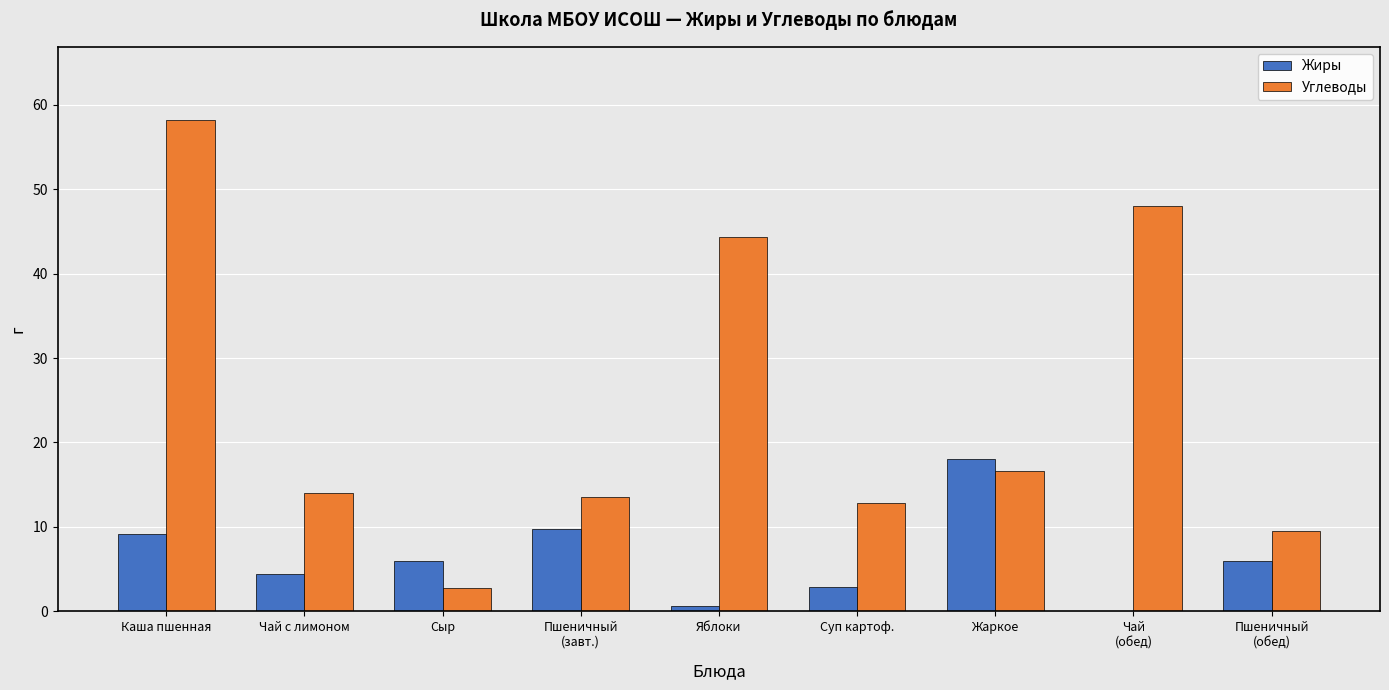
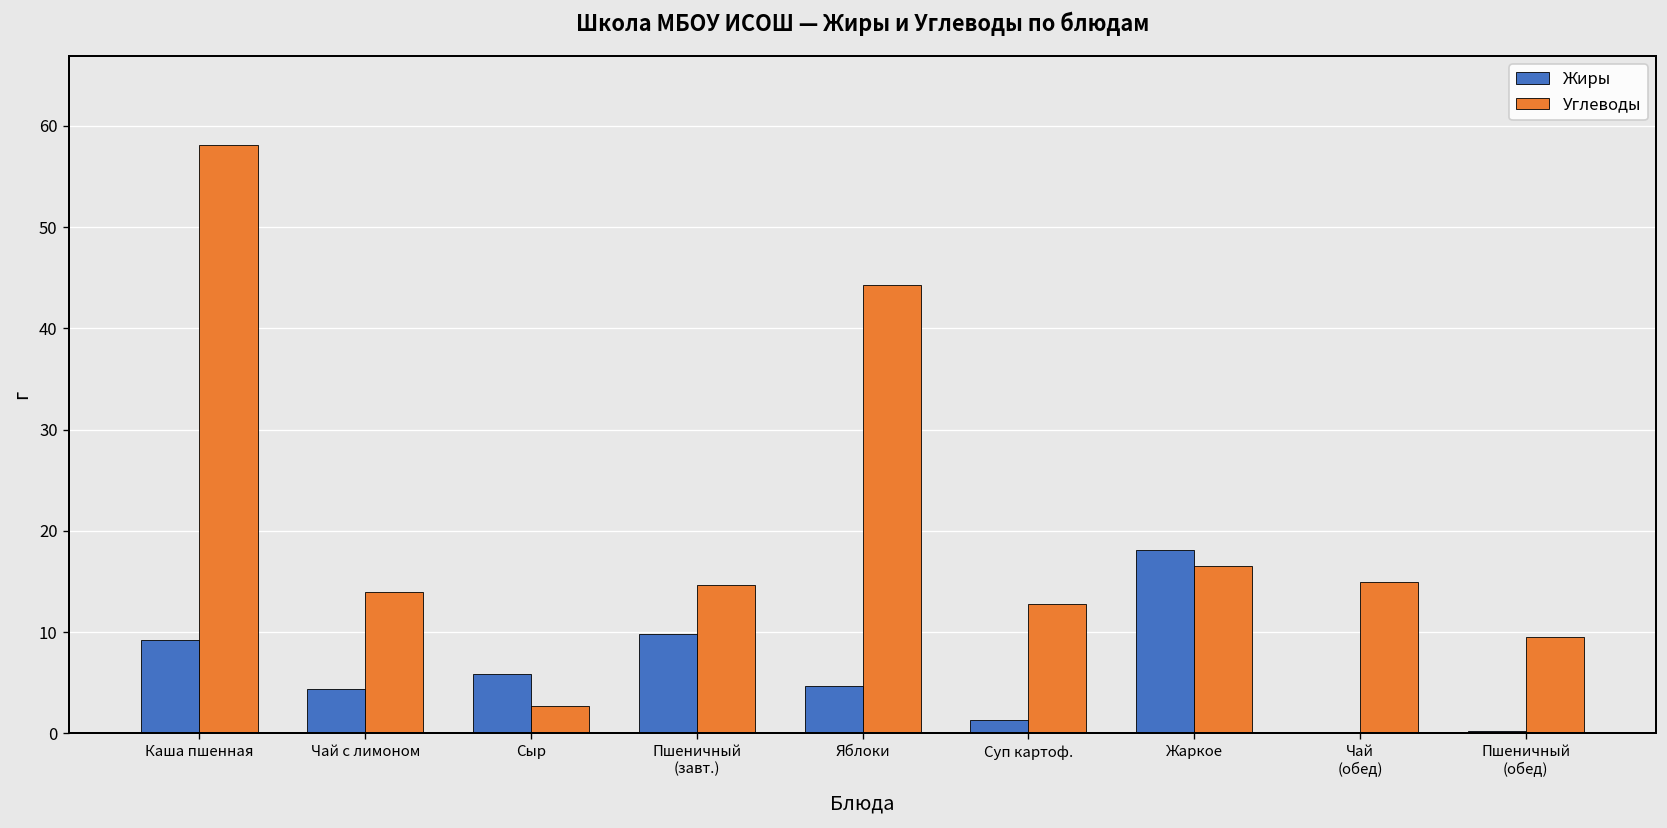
Углеводы, Пшеничный (завт.): 14 -> 15
Жиры, Яблоки: 1 -> 5
Жиры, Суп картоф.: 3 -> 1
Углеводы, Чай (обед): 48 -> 15
Жиры, Пшеничный (обед): 6 -> 0
